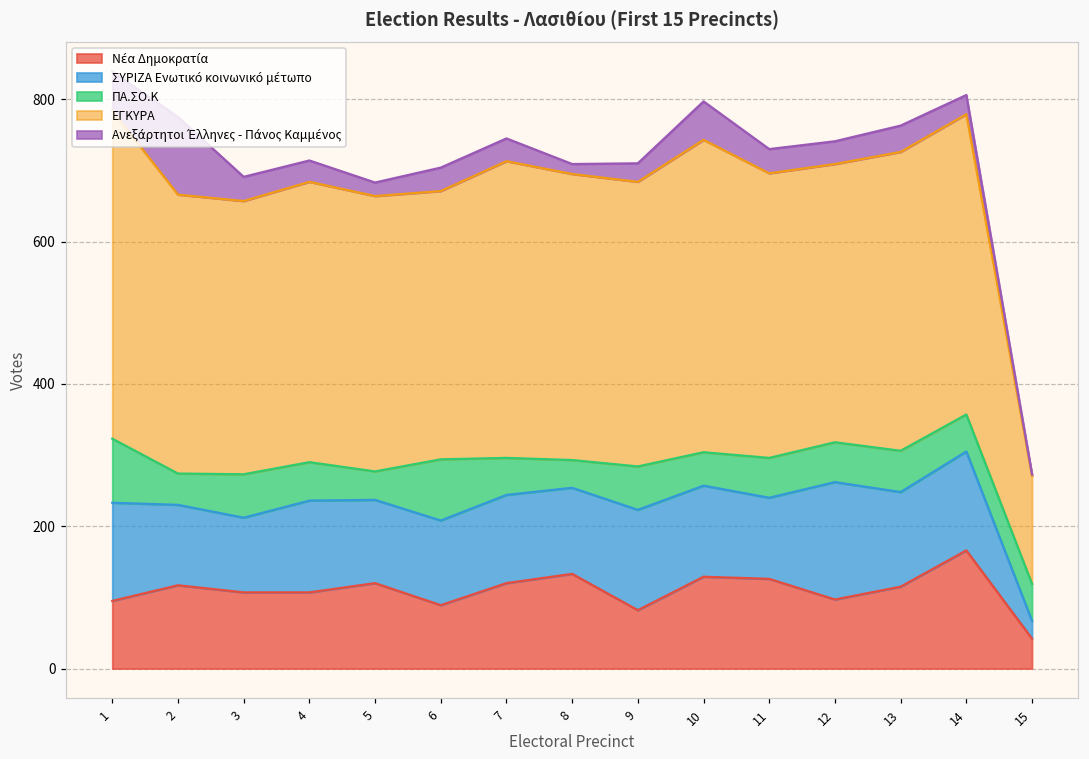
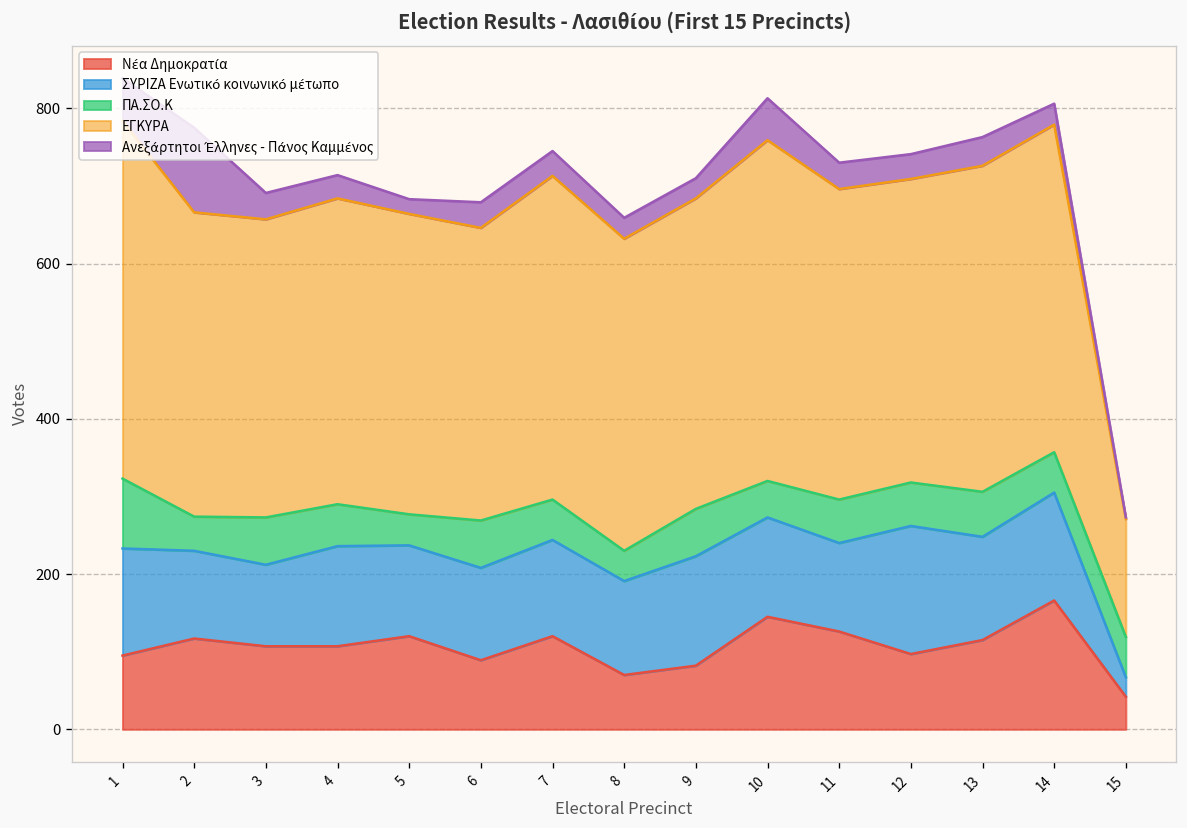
ΠΑ.ΣΟ.Κ, 6: 90 -> 60
Νέα Δημοκρατία, 8: 130 -> 70
Ανεξάρτητοι Έλληνες - Πάνος Καμμένος, 8: 10 -> 30
Νέα Δημοκρατία, 10: 130 -> 150
